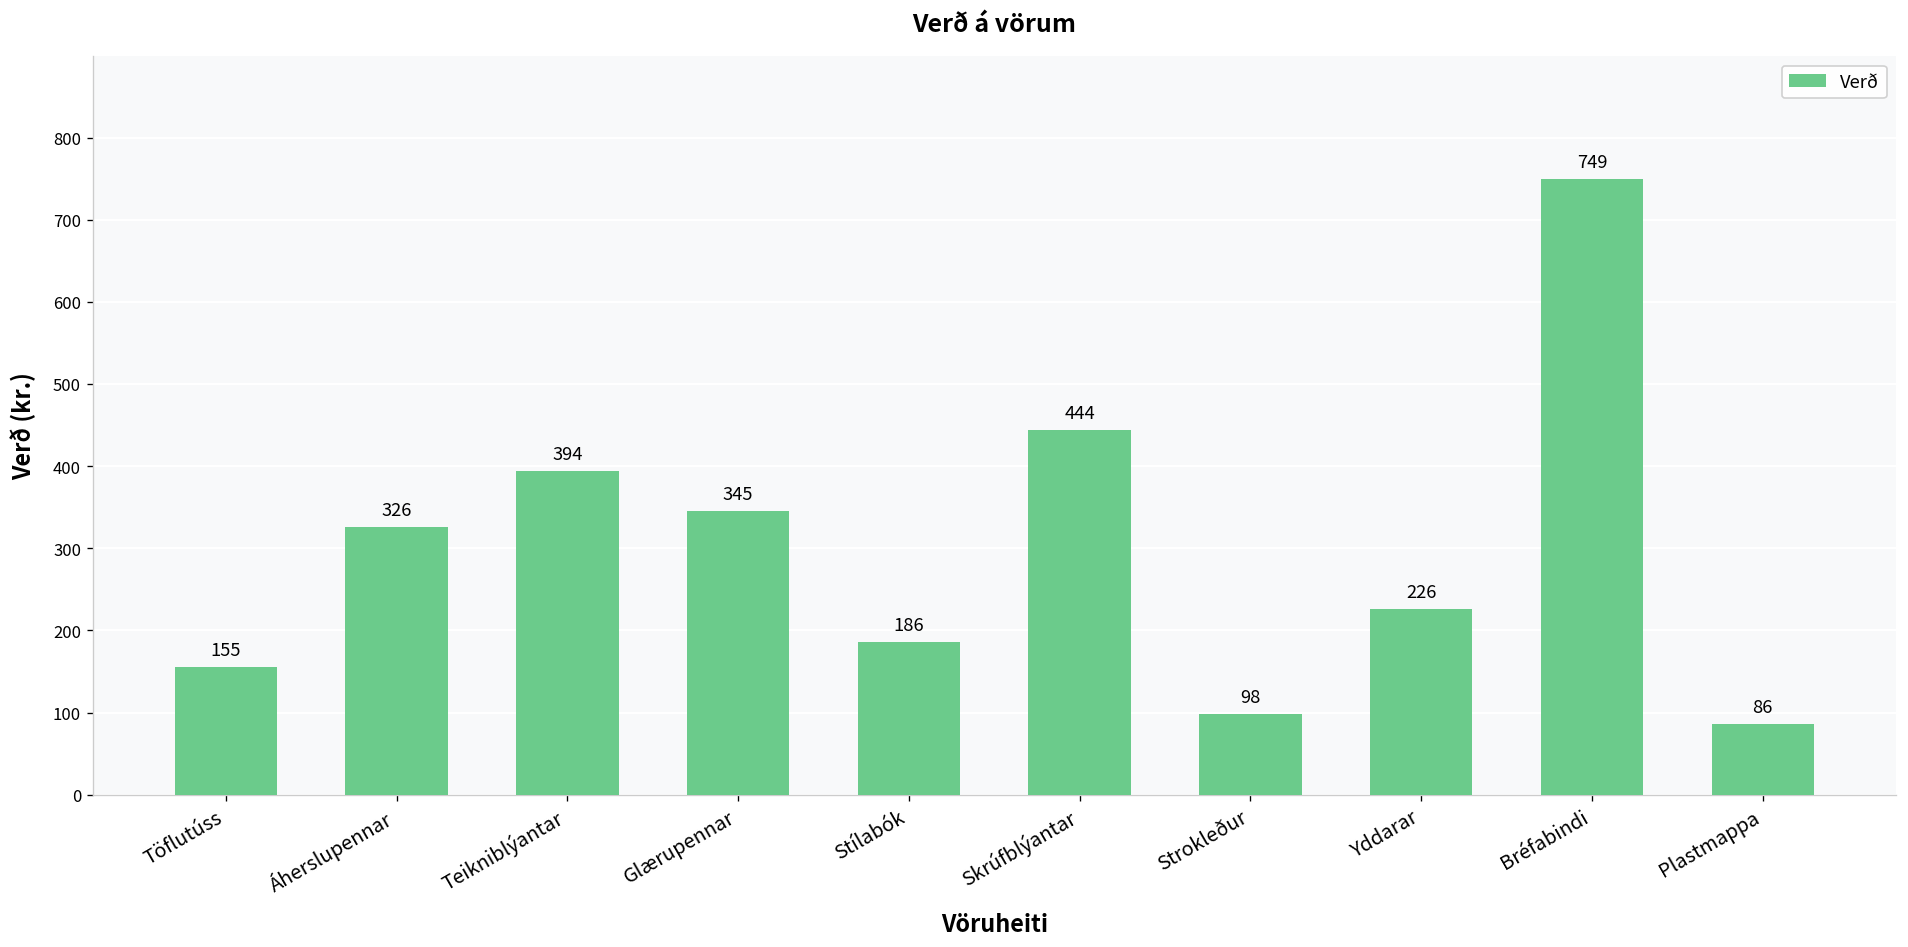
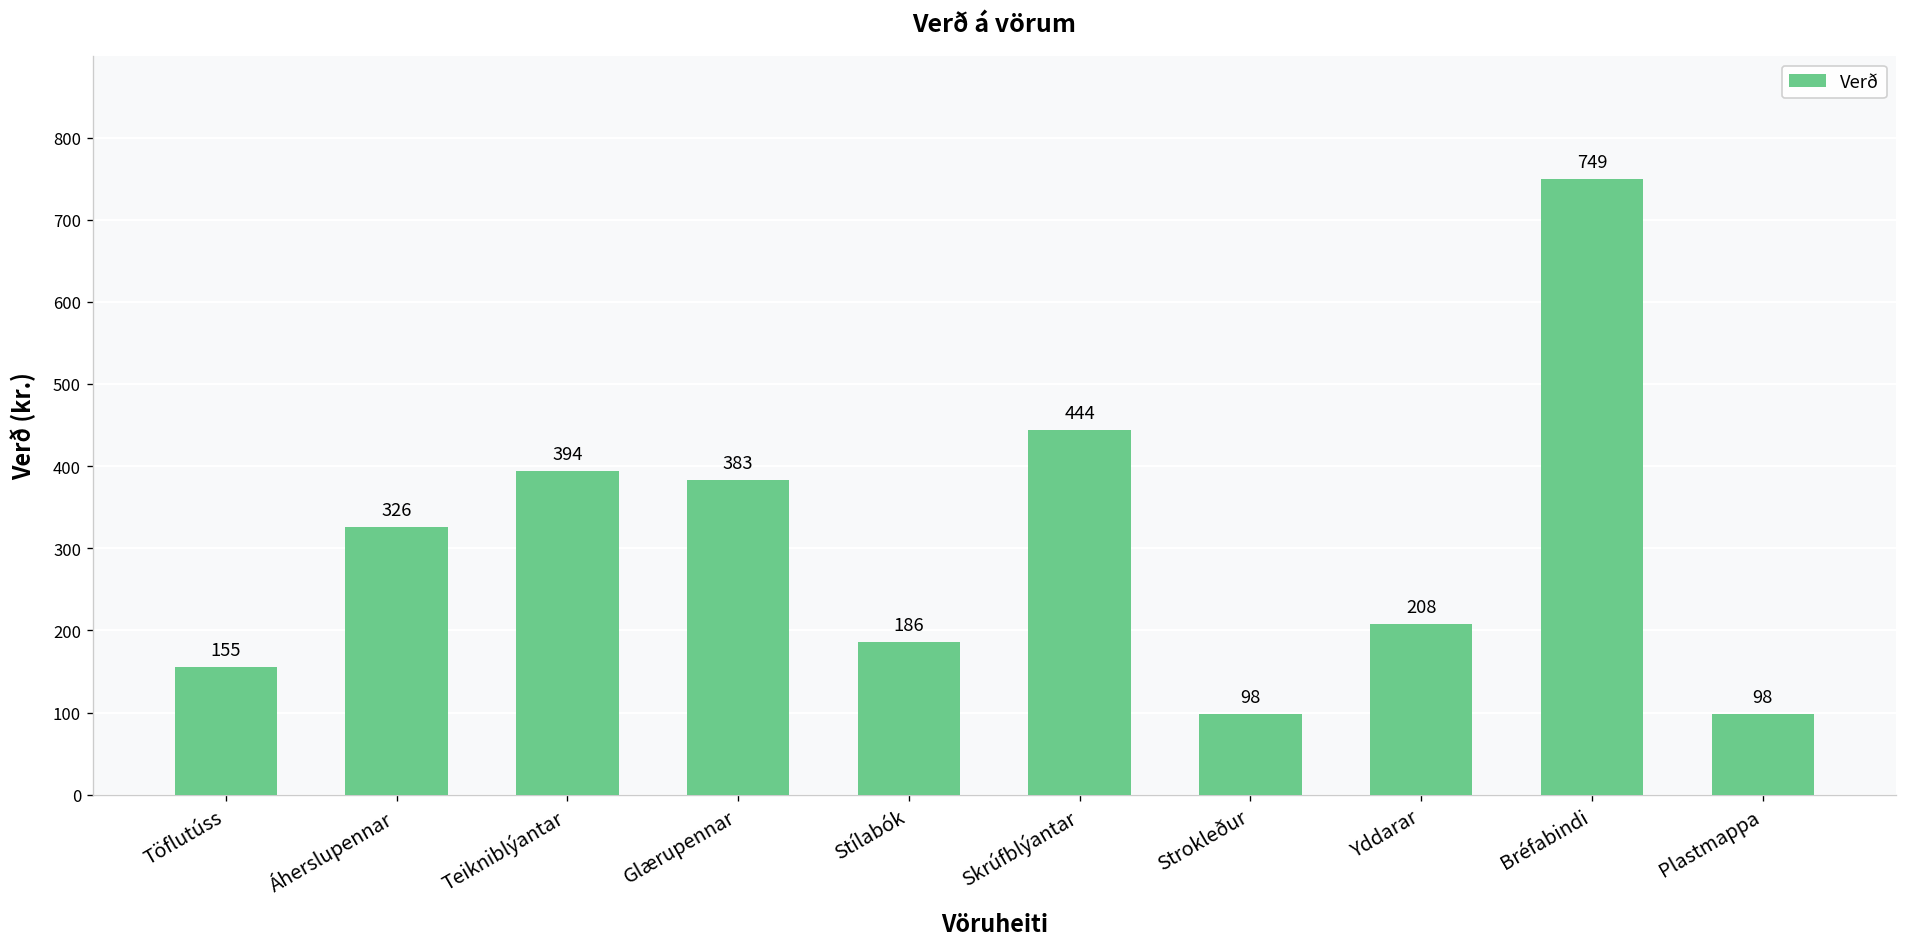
Glærupennar: 345 -> 383
Yddarar: 226 -> 208
Plastmappa: 86 -> 98
